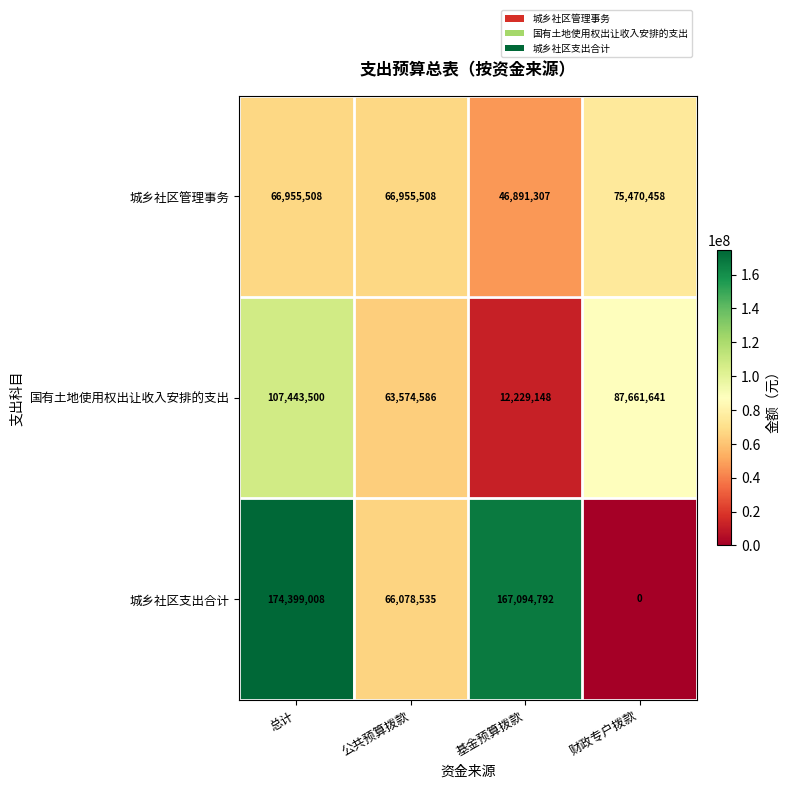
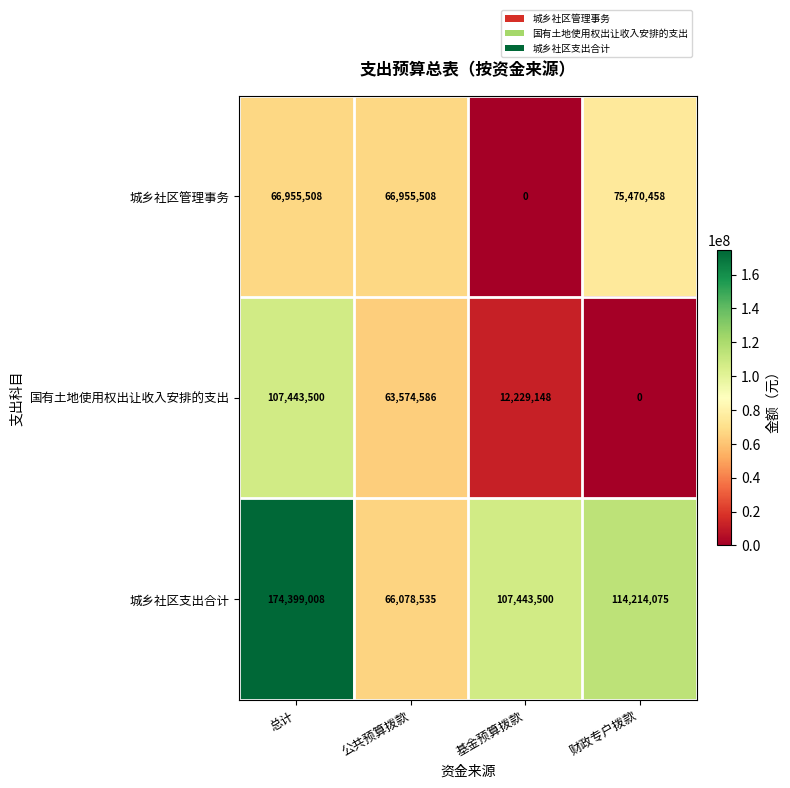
城乡社区管理事务, 基金预算拨款: 46,891,307 -> 0
国有土地使用权出让收入安排的支出, 财政专户拨款: 87,661,641 -> 0
城乡社区支出合计, 基金预算拨款: 167,094,792 -> 107,443,500
城乡社区支出合计, 财政专户拨款: 0 -> 114,214,075
